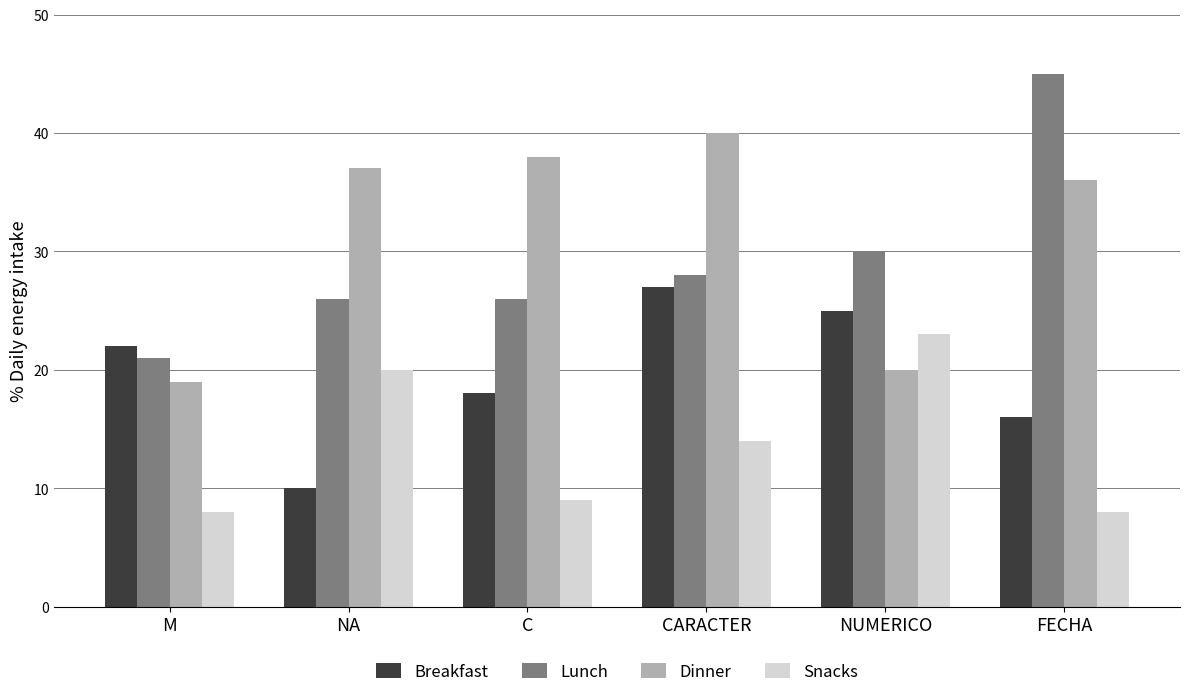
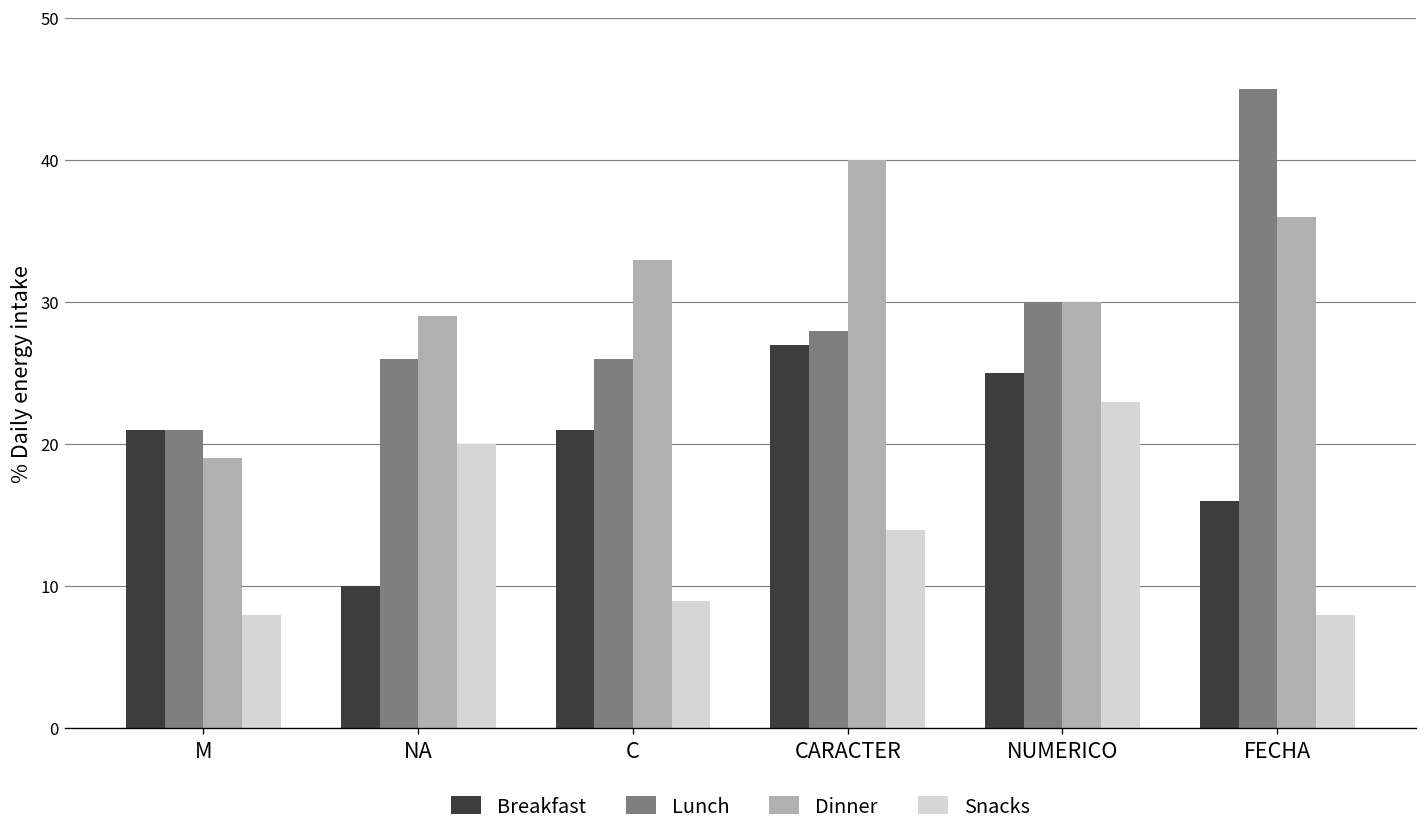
Breakfast, M: 22 -> 21
Dinner, NA: 37 -> 29
Breakfast, C: 18 -> 21
Dinner, C: 38 -> 33
Dinner, NUMERICO: 20 -> 30
